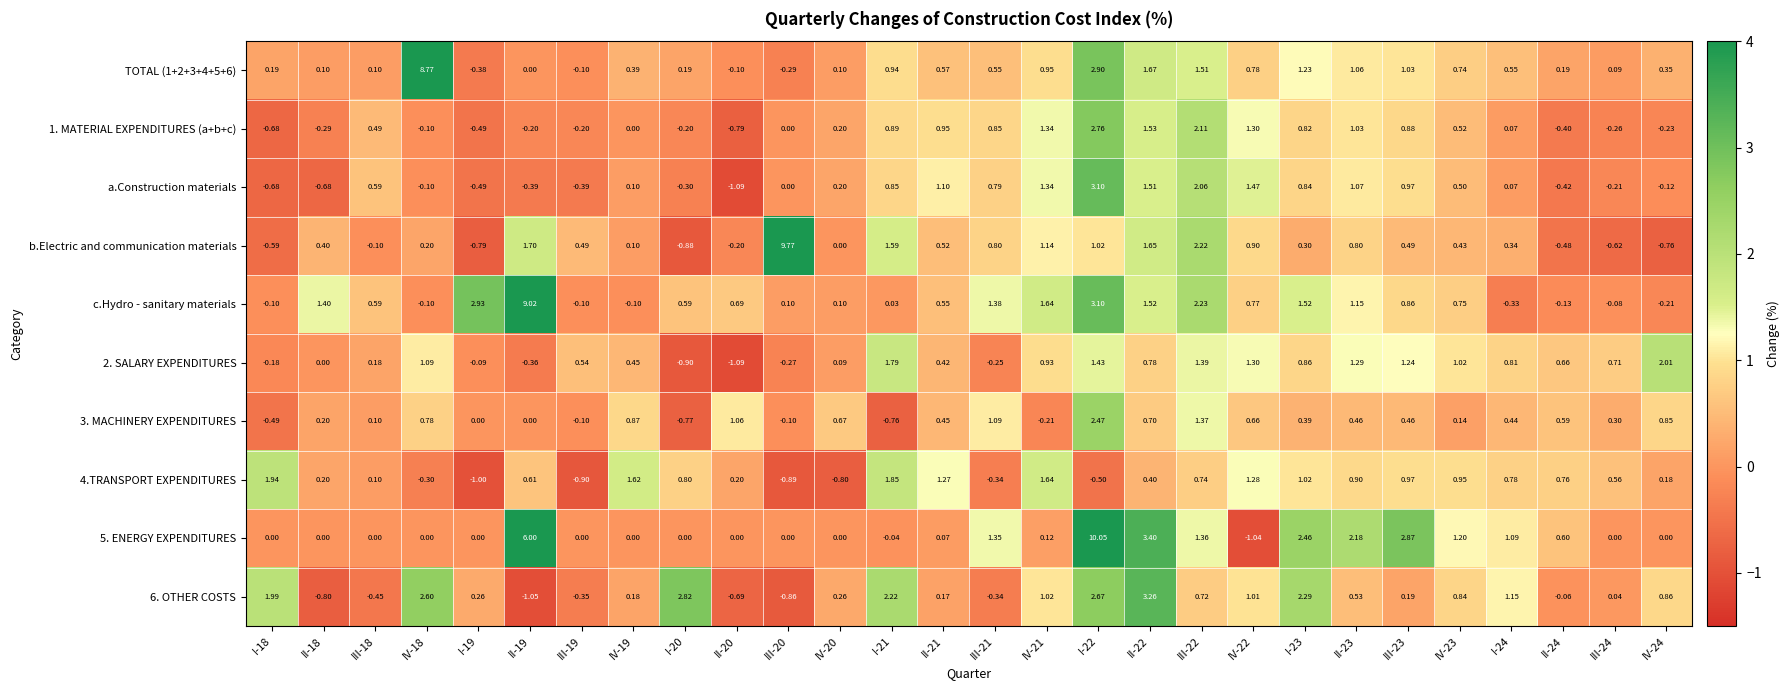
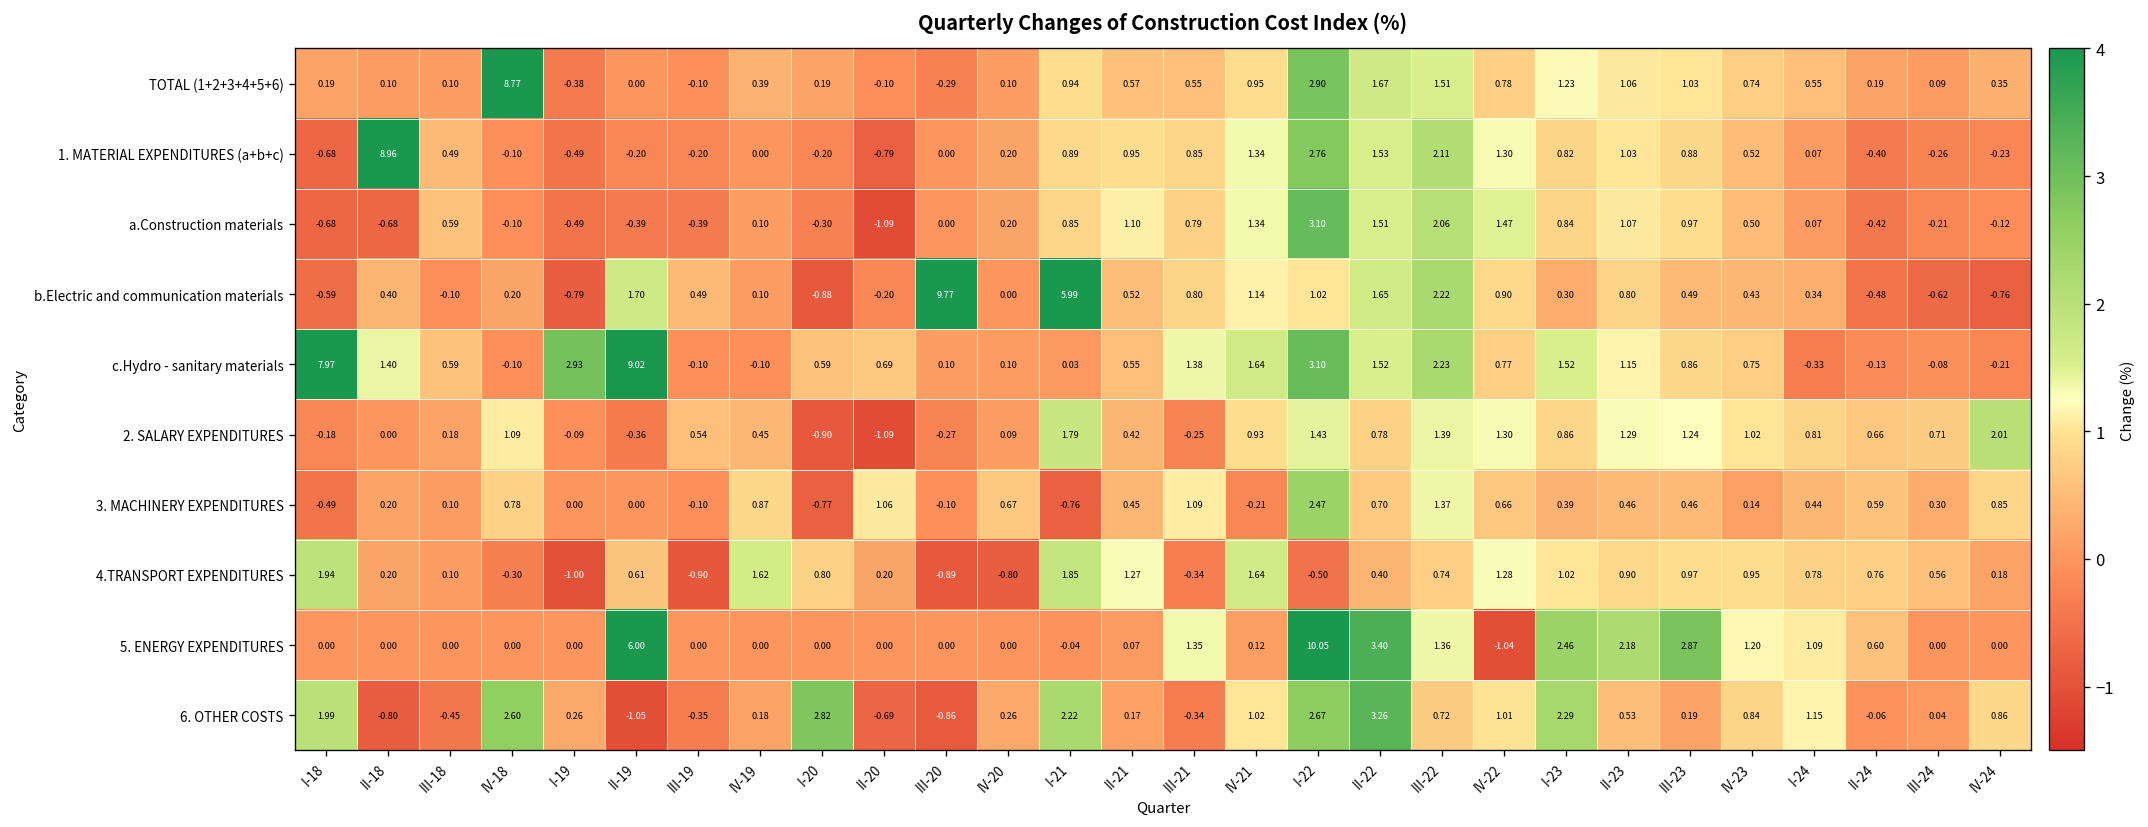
1. MATERIAL EXPENDITURES (a+b+c), II-18: -0.29 -> 8.96
b.Electric and communication materials, I-21: 1.59 -> 5.99
c.Hydro - sanitary materials, I-18: -0.10 -> 7.97
